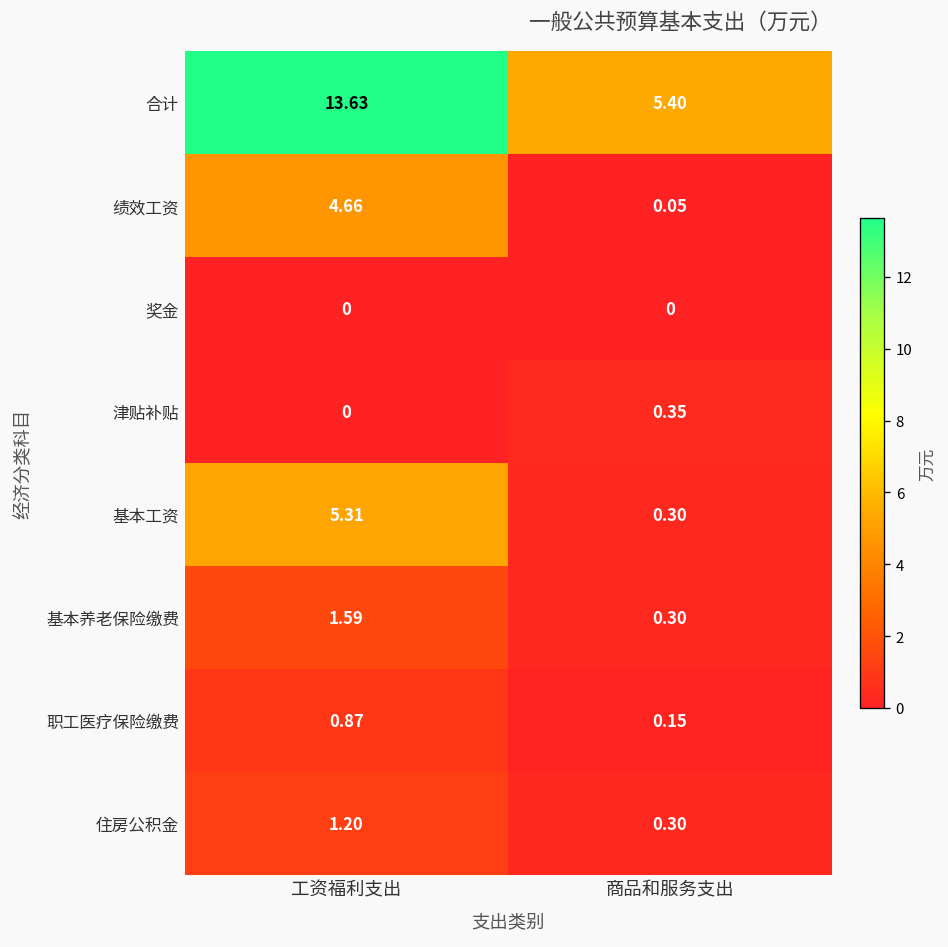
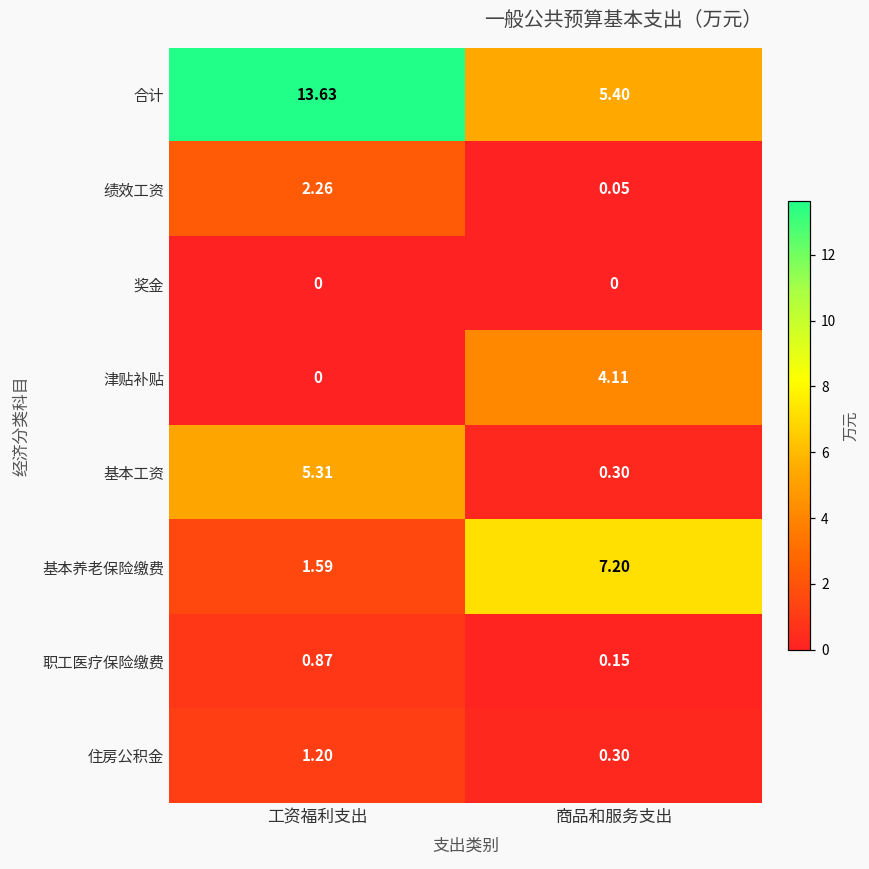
绩效工资, 工资福利支出: 4.66 -> 2.26
津贴补贴, 商品和服务支出: 0.35 -> 4.11
基本养老保险缴费, 商品和服务支出: 0.30 -> 7.20
